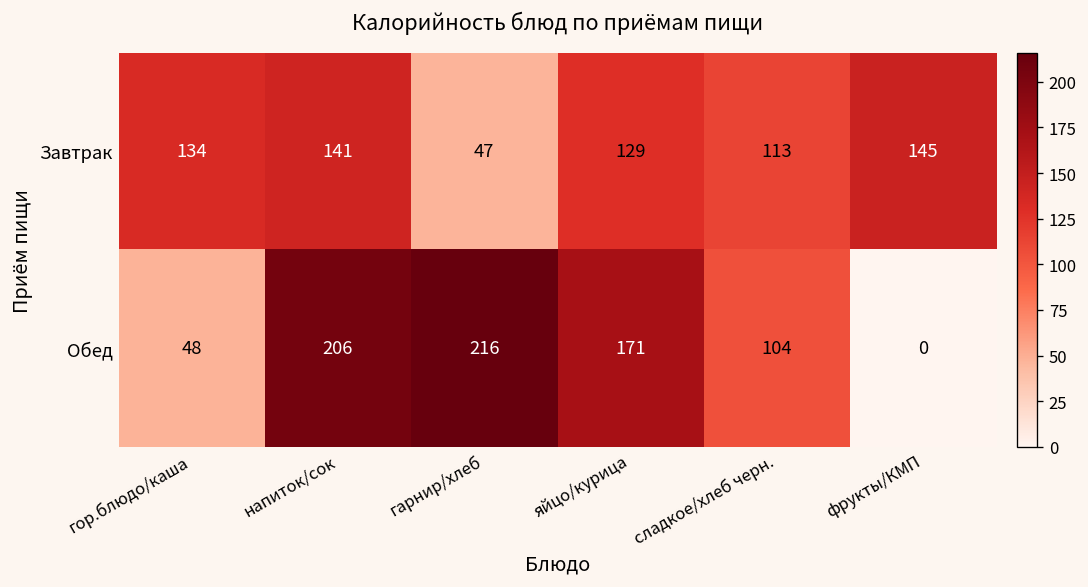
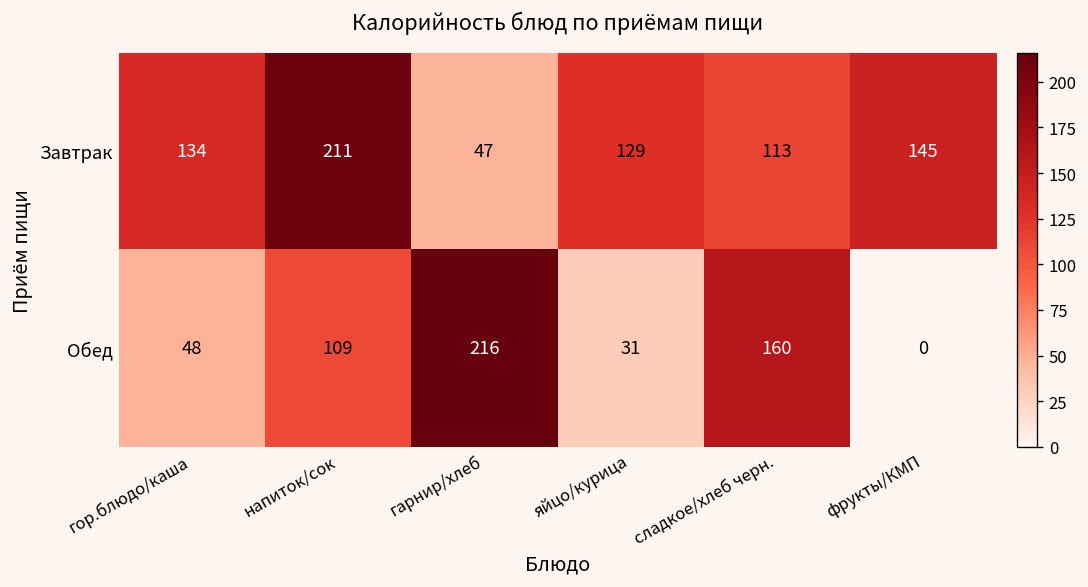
Завтрак, напиток/сок: 141 -> 211
Обед, напиток/сок: 206 -> 109
Обед, яйцо/курица: 171 -> 31
Обед, сладкое/хлеб черн.: 104 -> 160
